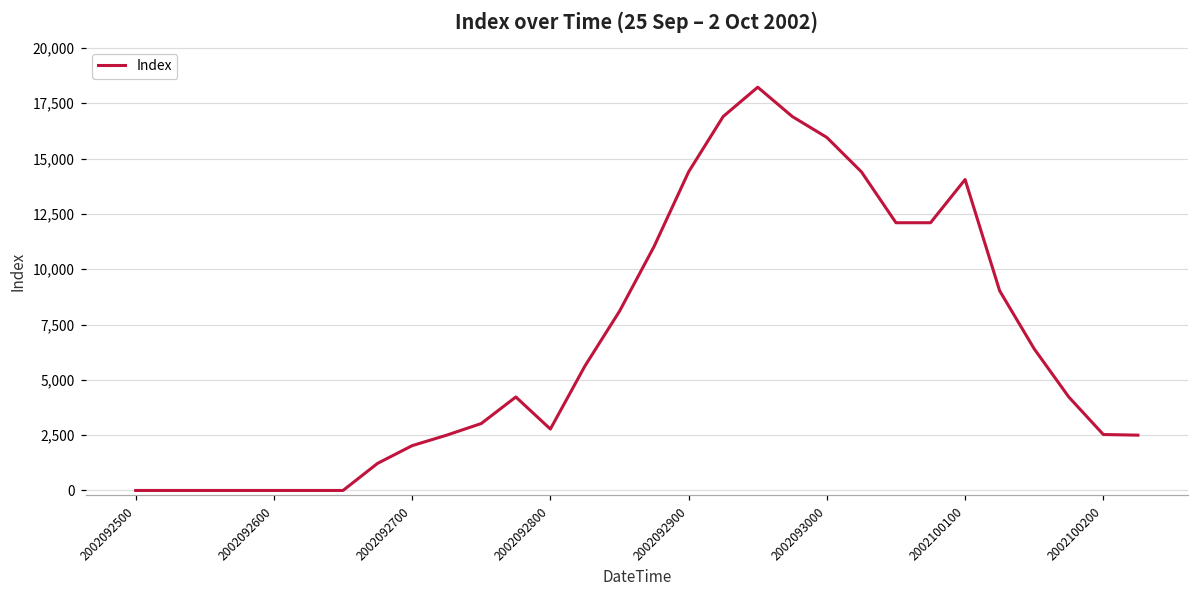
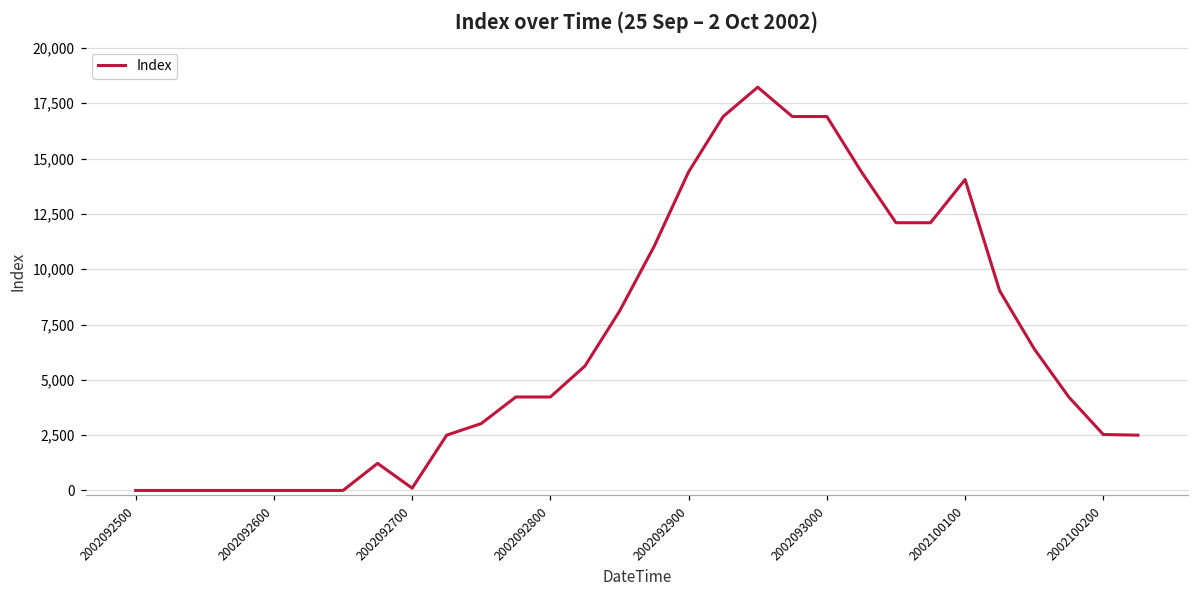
2002092700: 2,000 -> 100
2002092800: 2,800 -> 4,200
2002093000: 16,000 -> 16,900
